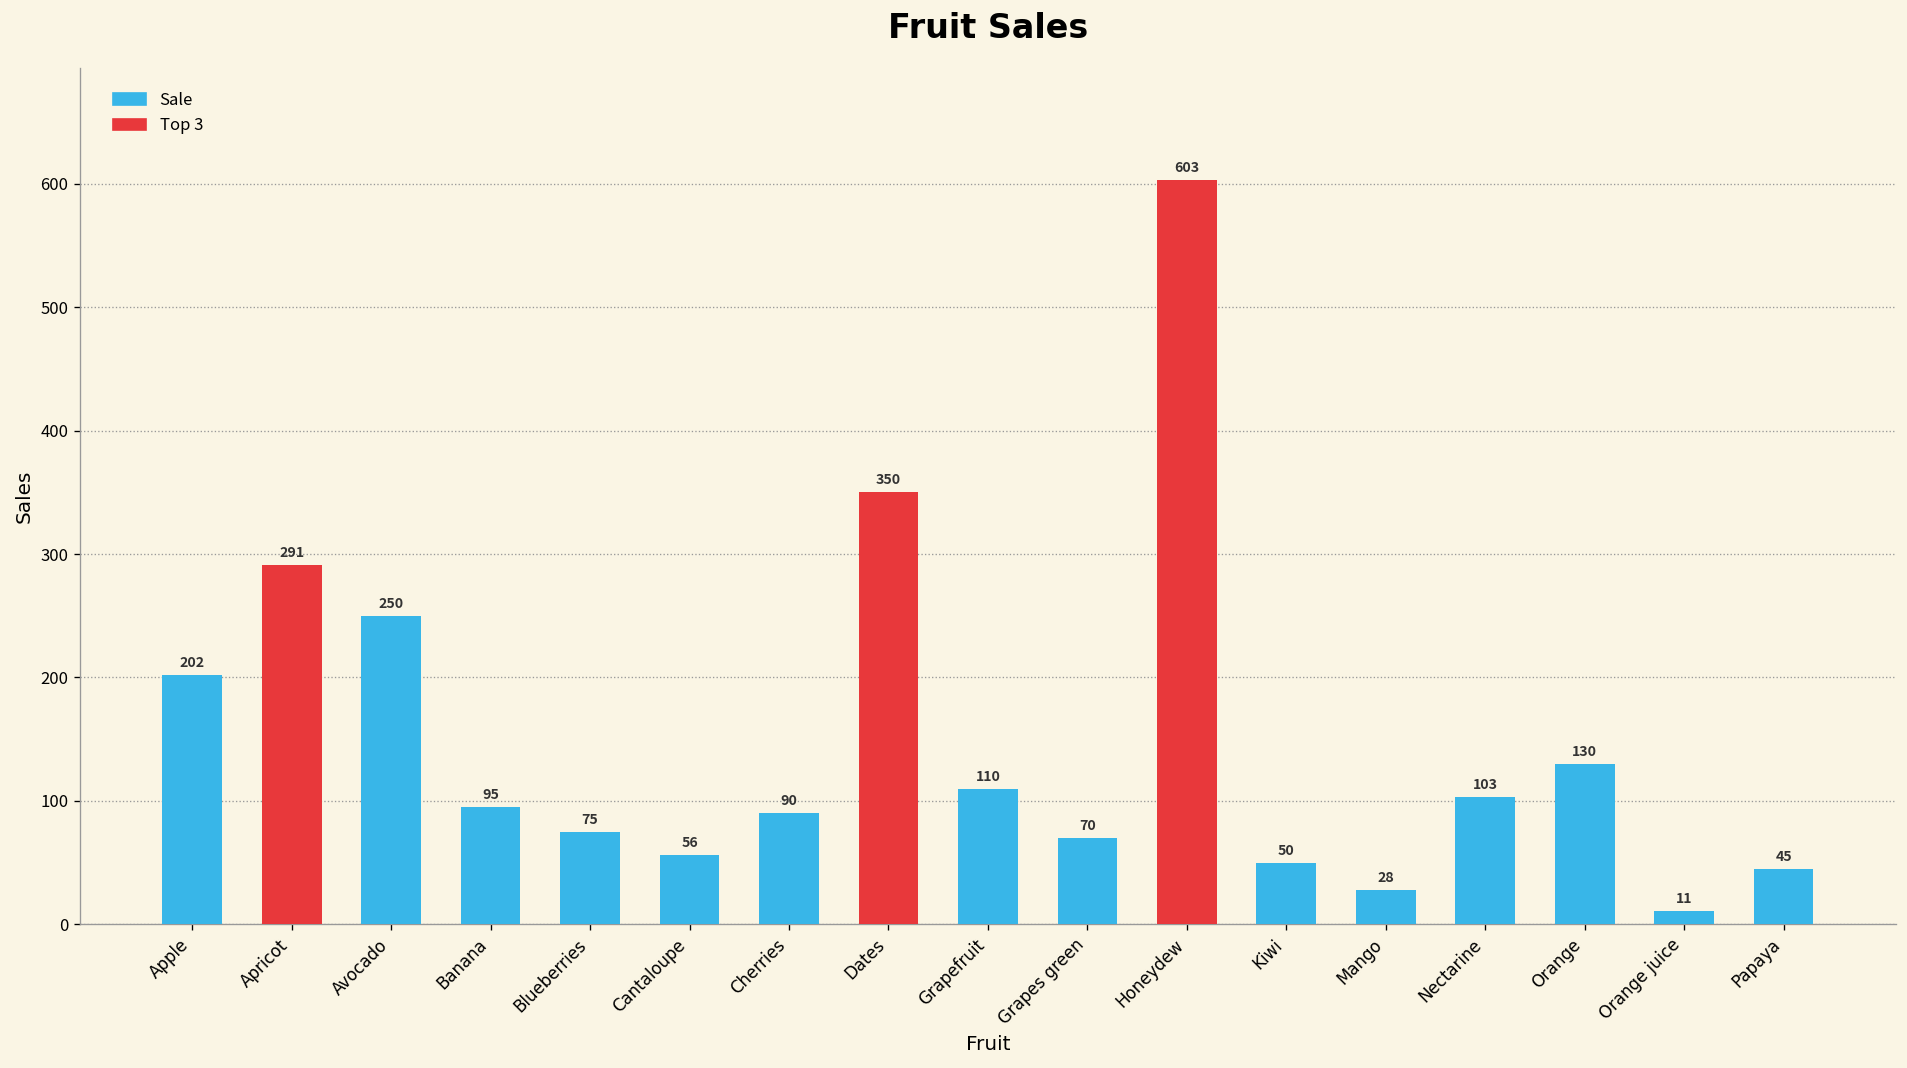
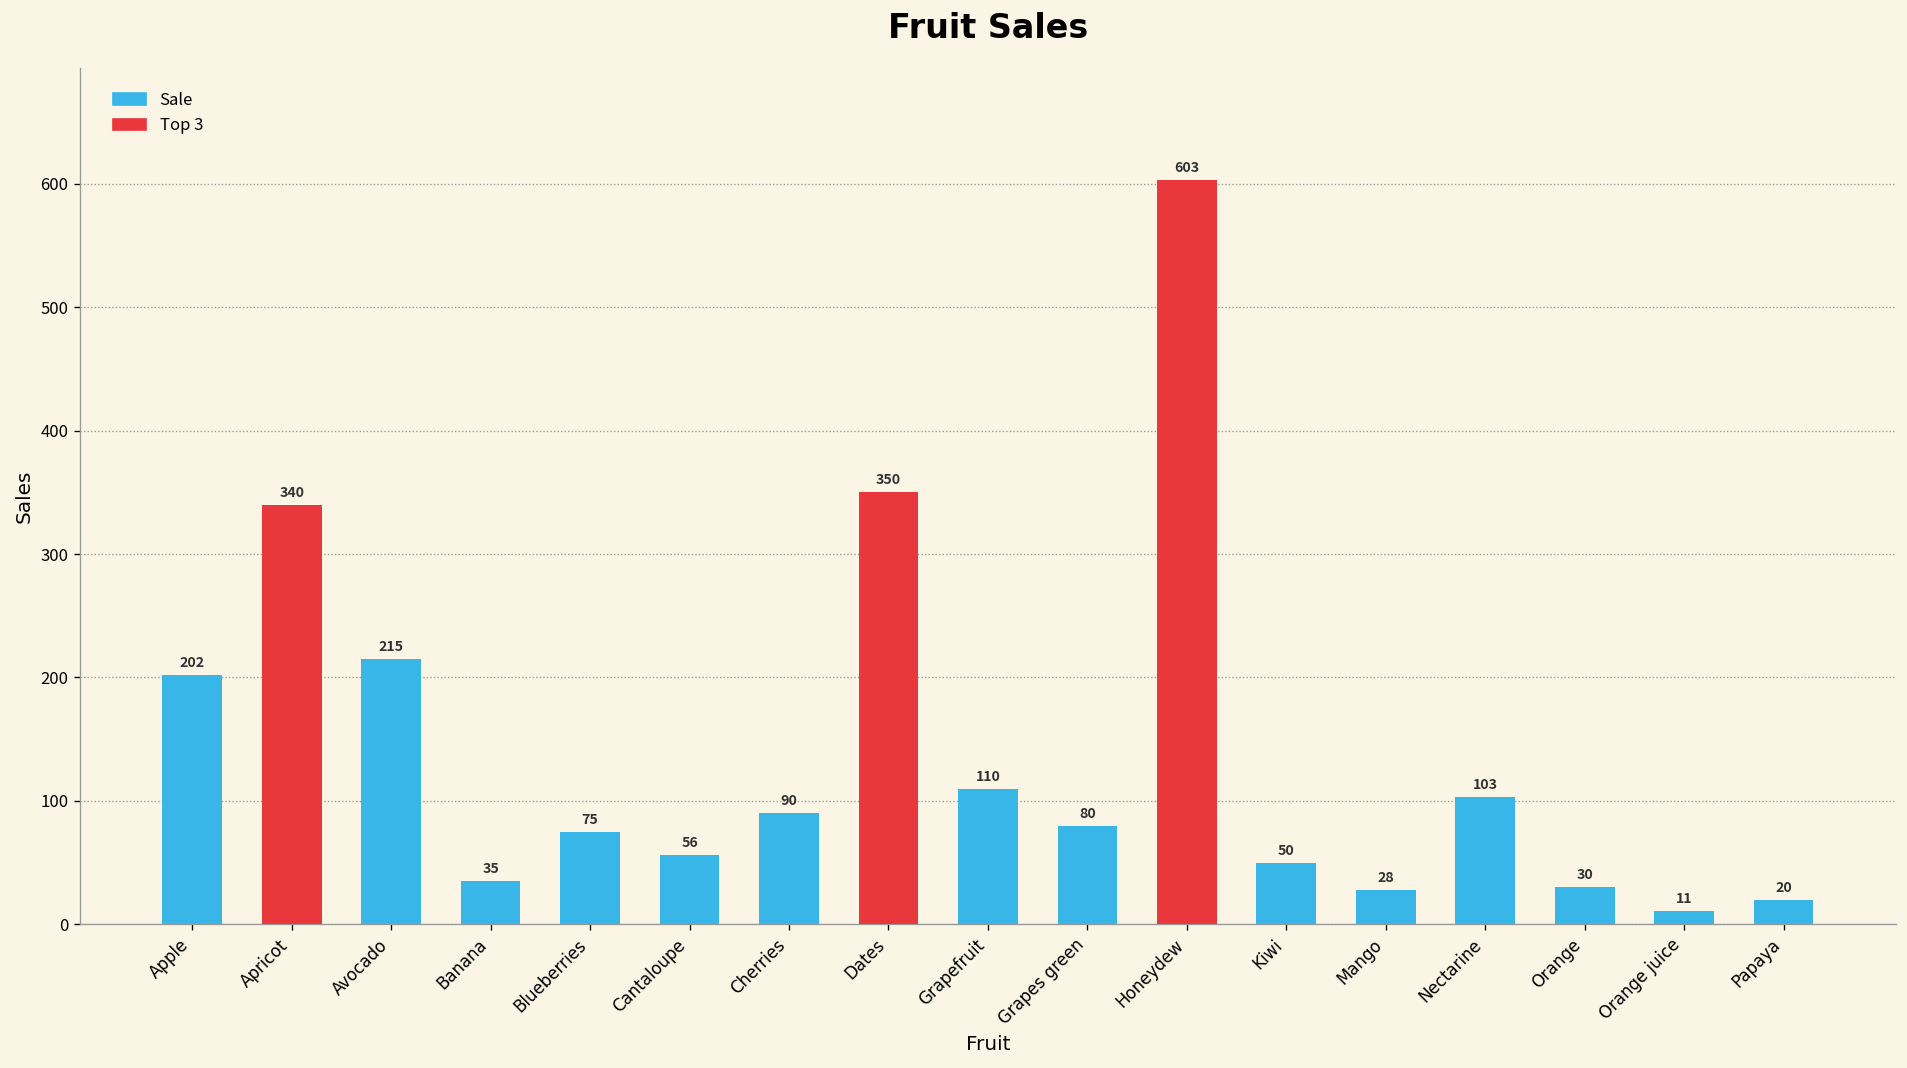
Apricot: 291 -> 340
Avocado: 250 -> 215
Banana: 95 -> 35
Grapes green: 70 -> 80
Orange: 130 -> 30
Papaya: 45 -> 20
